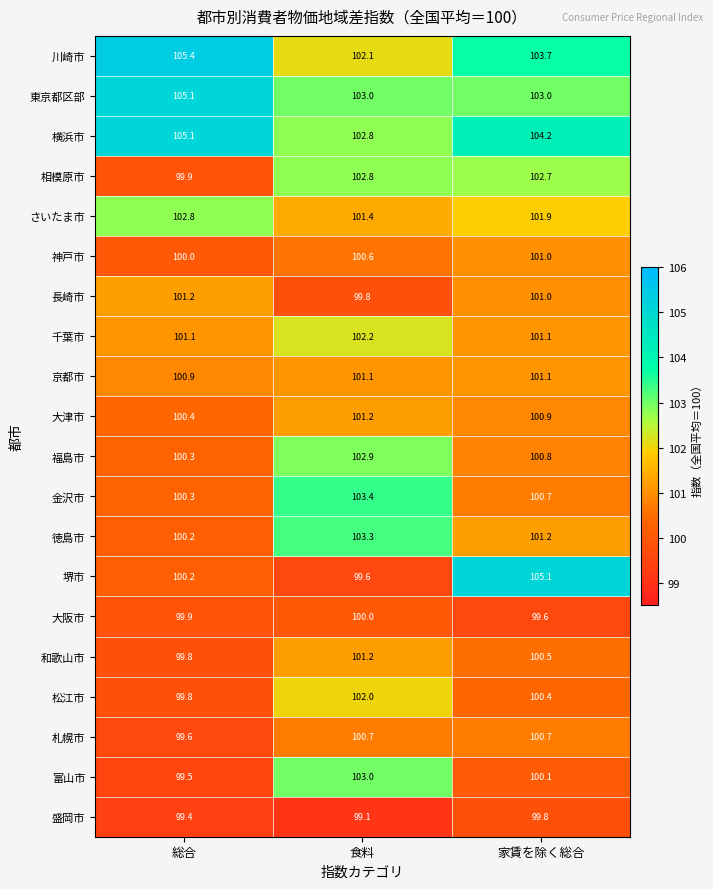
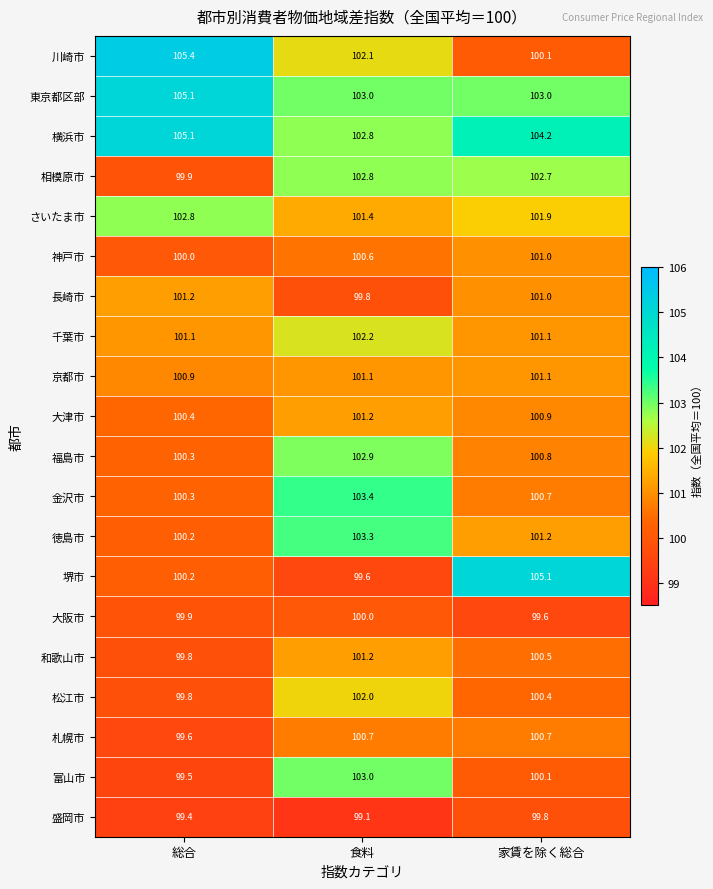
川崎市, 家賃を除く総合: 103.7 -> 100.1
